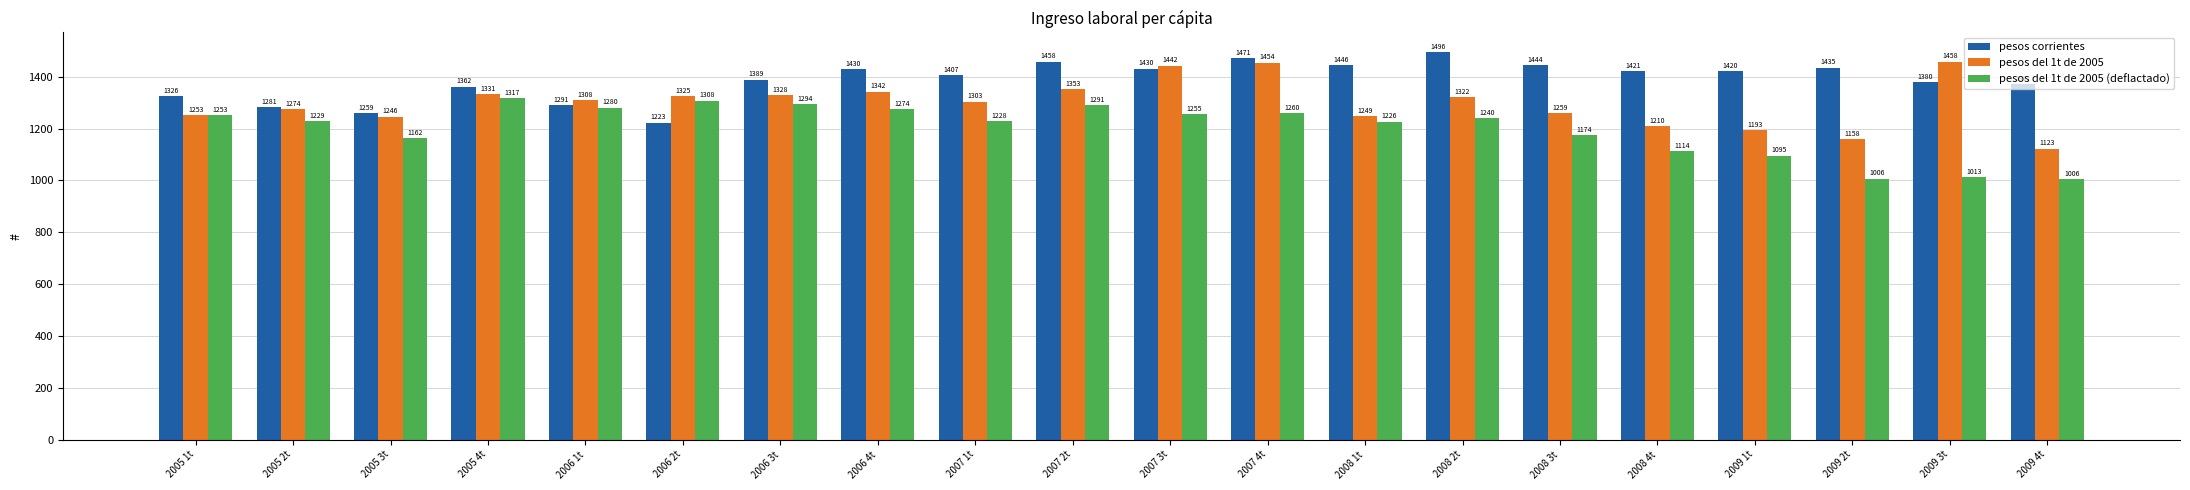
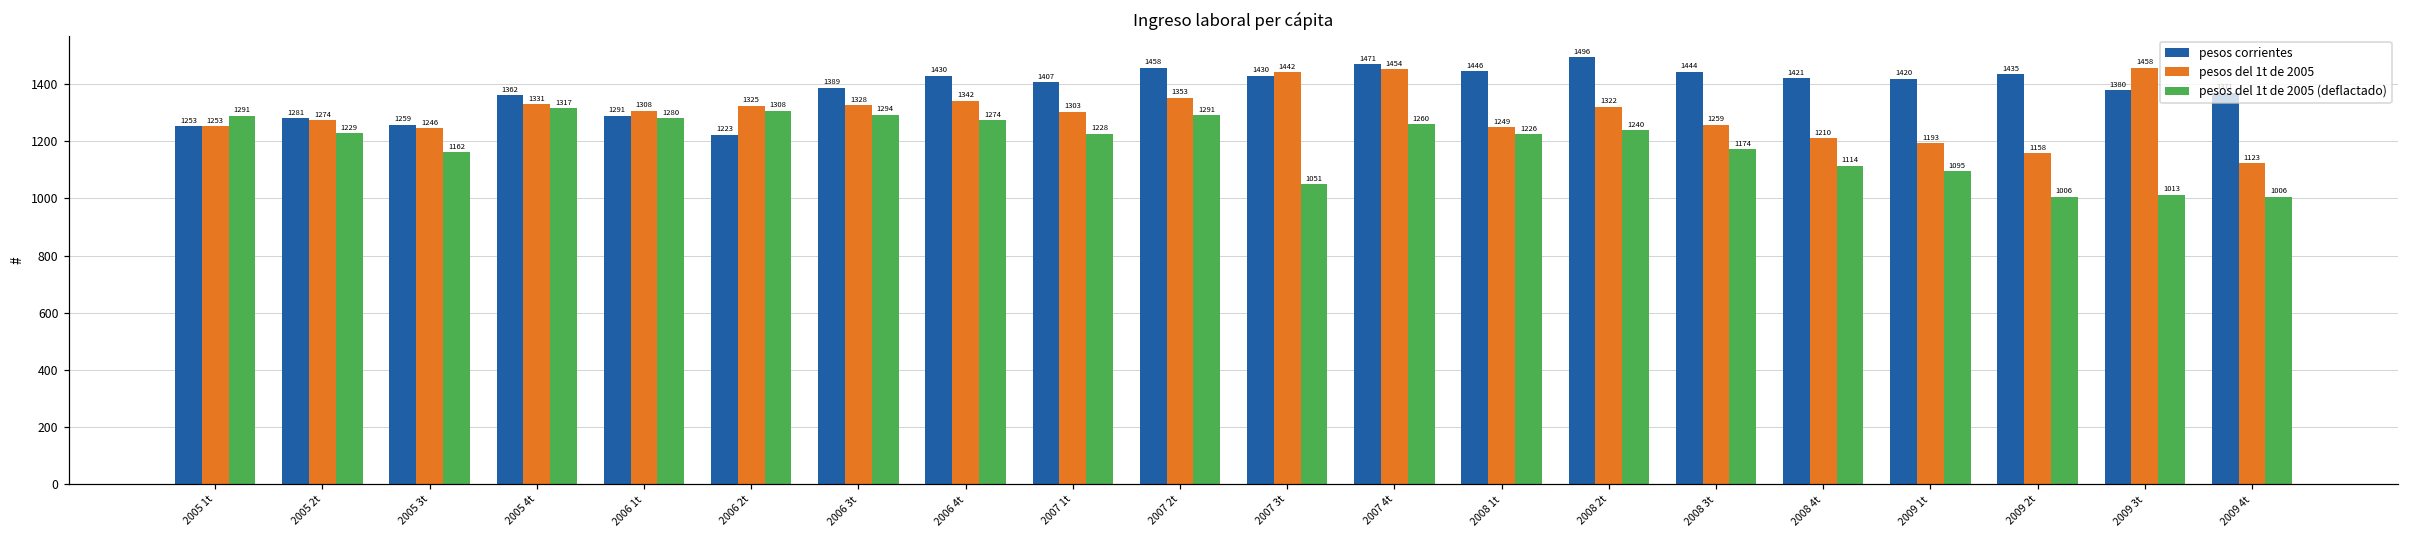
pesos corrientes, 2005 1t: 1326 -> 1253
pesos del 1t de 2005 (deflactado), 2005 1t: 1253 -> 1291
pesos del 1t de 2005 (deflactado), 2007 3t: 1255 -> 1051
